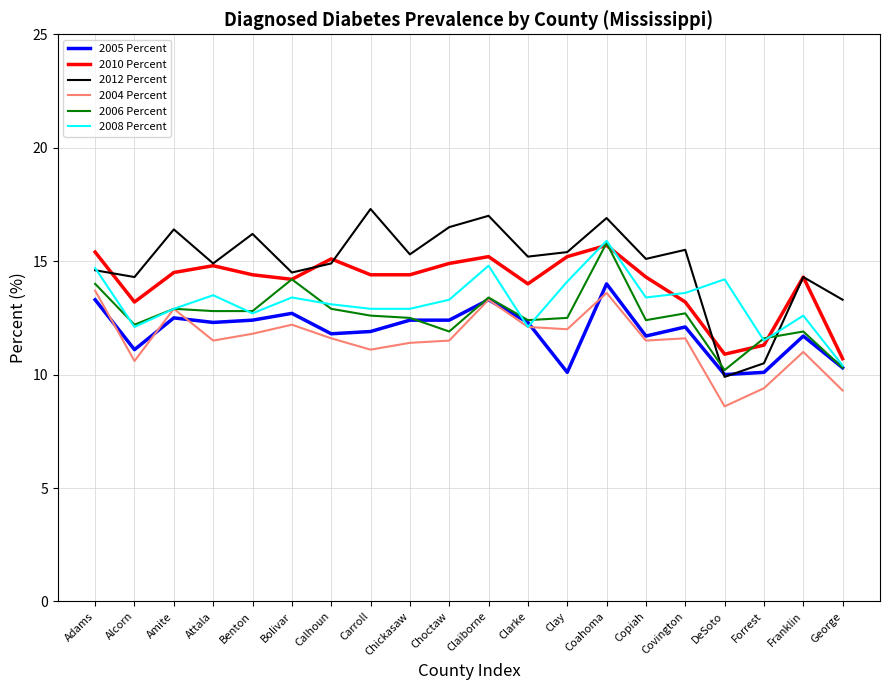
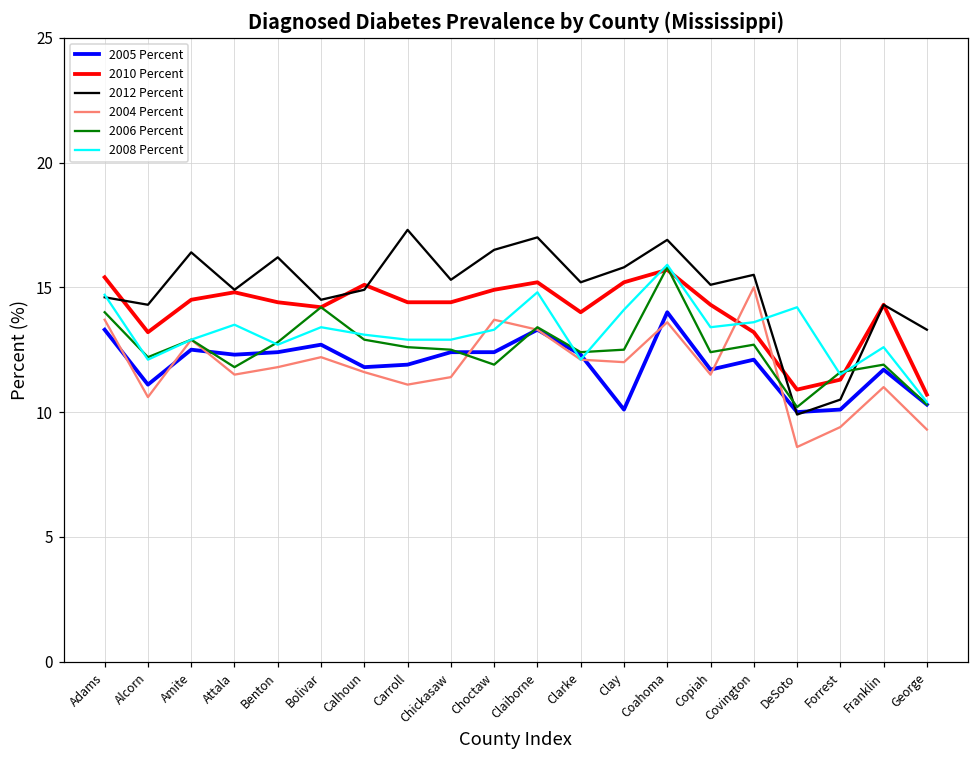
2006 Percent, Attala: 12.8 -> 11.8
2004 Percent, Choctaw: 11.5 -> 13.7
2012 Percent, Clay: 15.4 -> 15.8
2004 Percent, Covington: 11.6 -> 15.0
